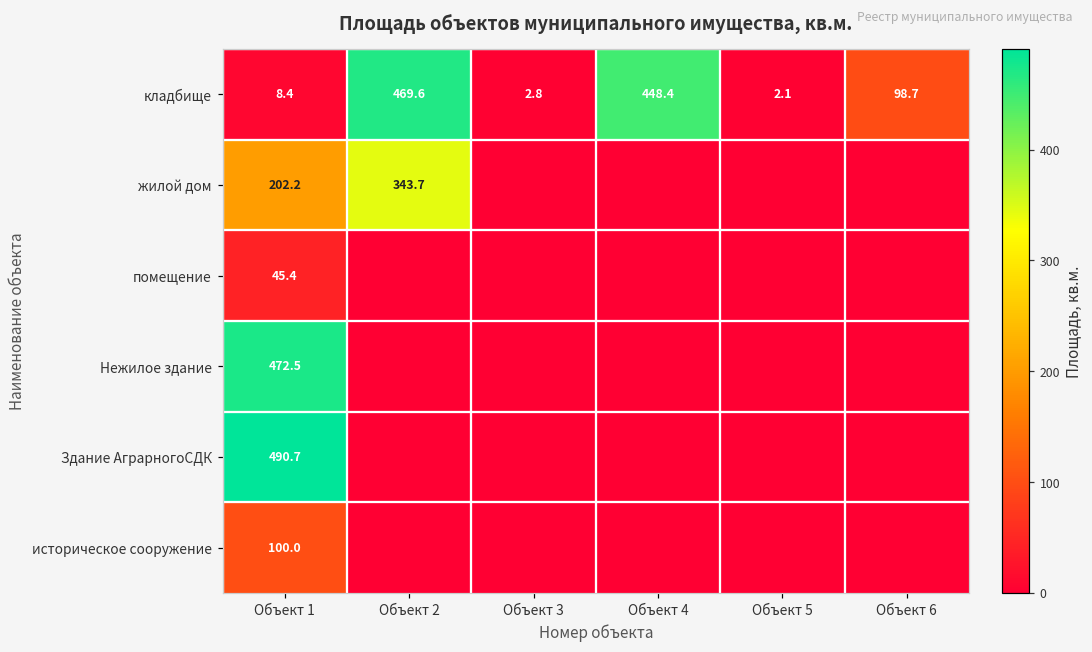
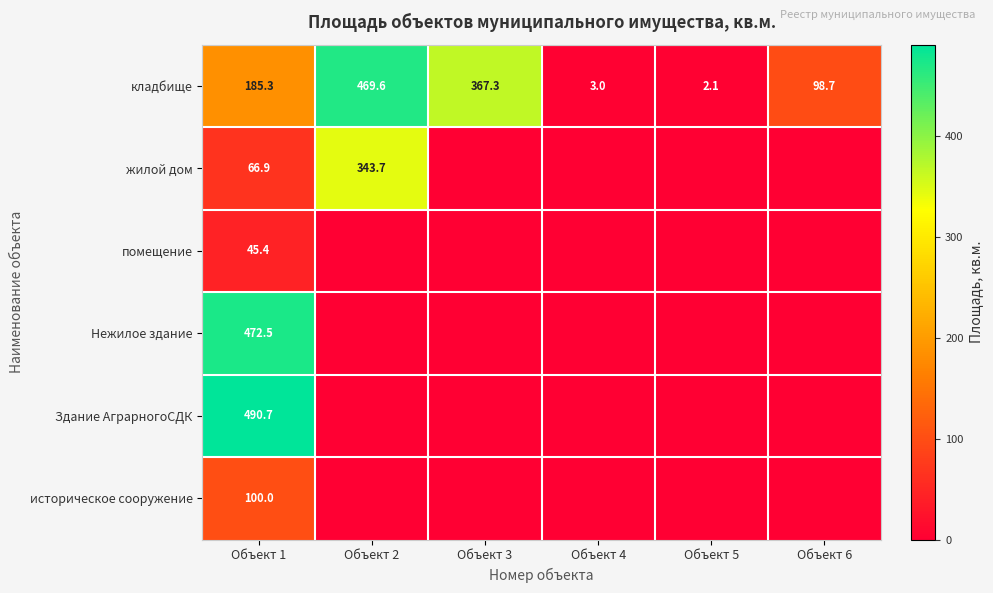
кладбище, Объект 1: 8.4 -> 185.3
кладбище, Объект 3: 2.8 -> 367.3
кладбище, Объект 4: 448.4 -> 3.0
жилой дом, Объект 1: 202.2 -> 66.9
